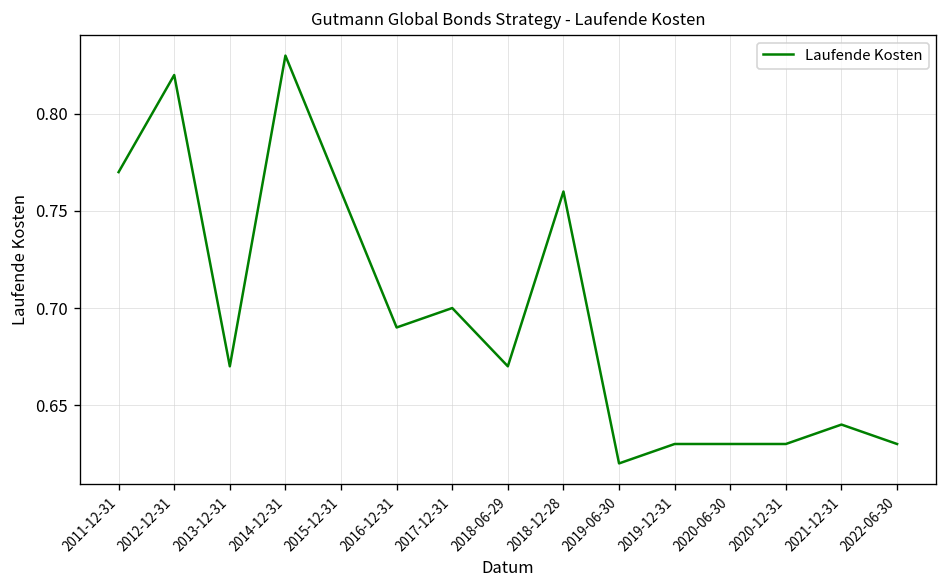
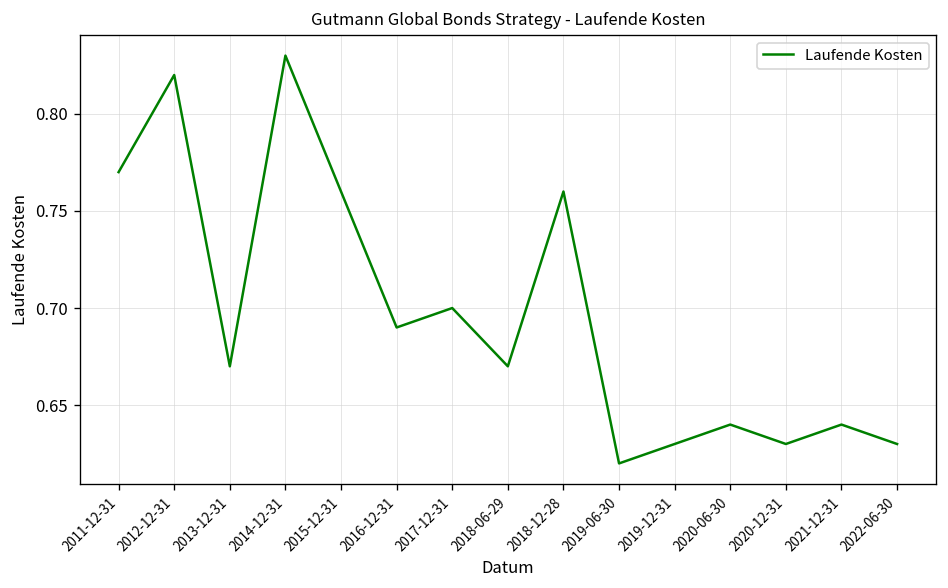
2020-06-30: 0.63 -> 0.64
